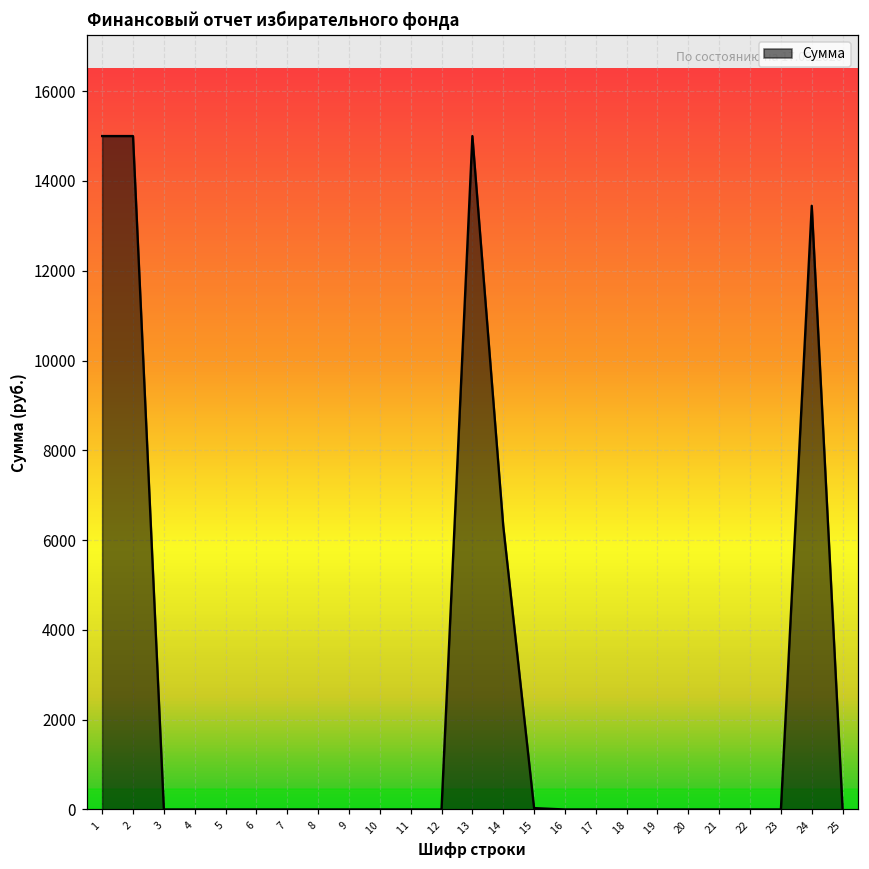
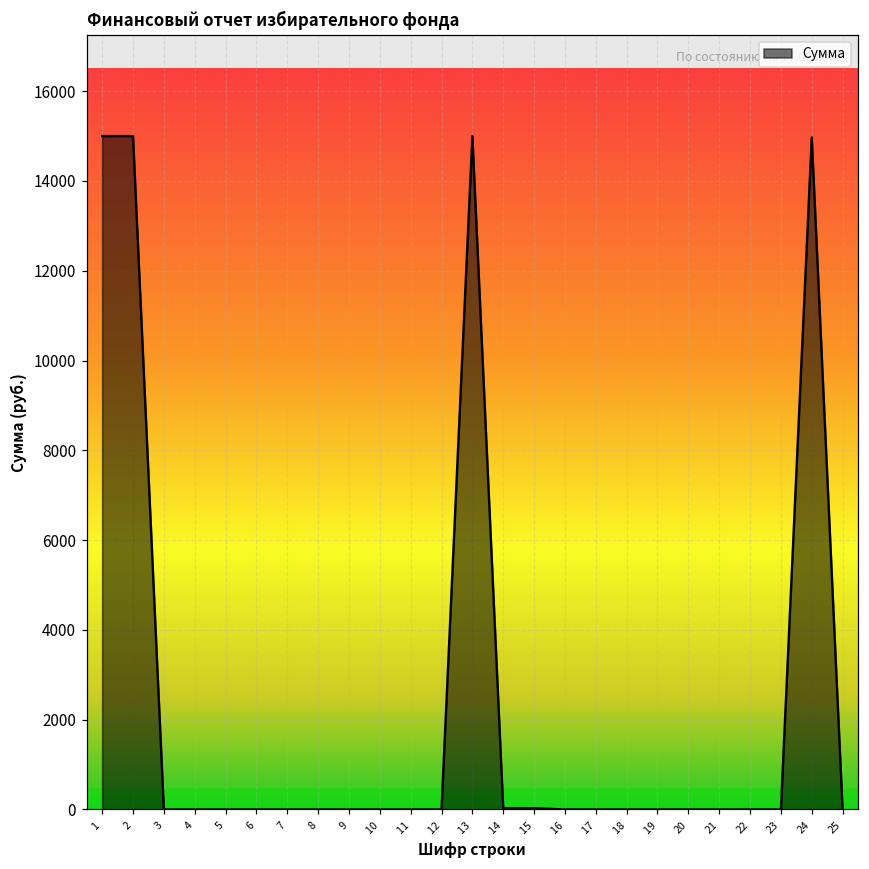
14: 6300 -> 0
24: 13400 -> 15000
